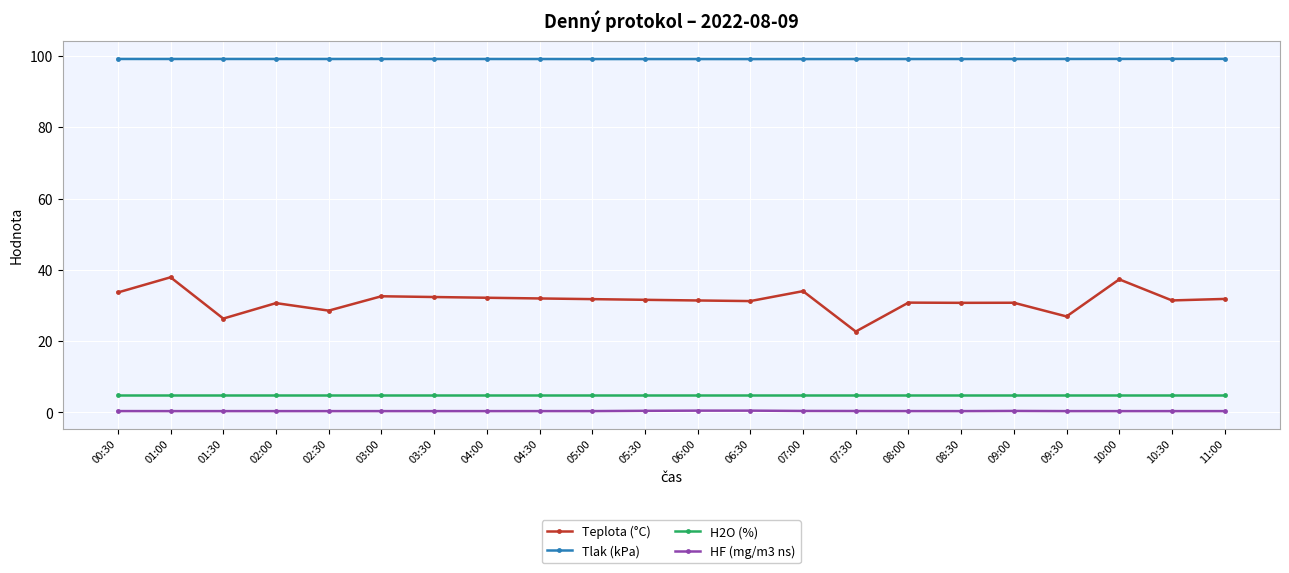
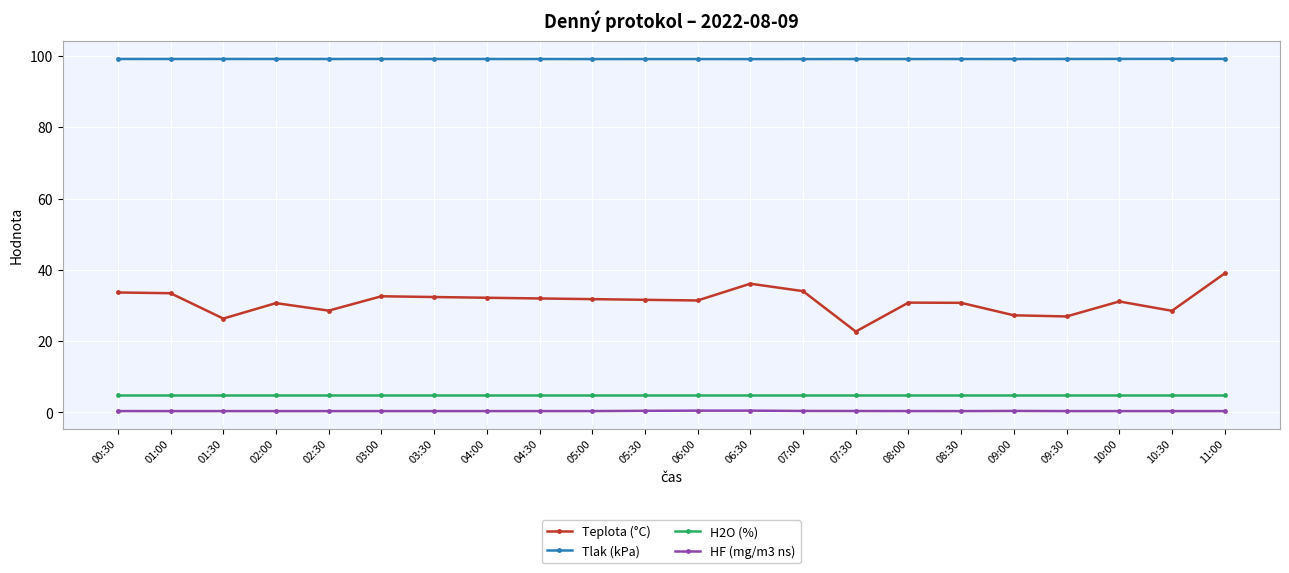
Teplota (°C), 01:00: 38 -> 33
Teplota (°C), 06:30: 31 -> 36
Teplota (°C), 09:00: 31 -> 27
Teplota (°C), 10:00: 37 -> 31
Teplota (°C), 10:30: 31 -> 29
Teplota (°C), 11:00: 32 -> 39
